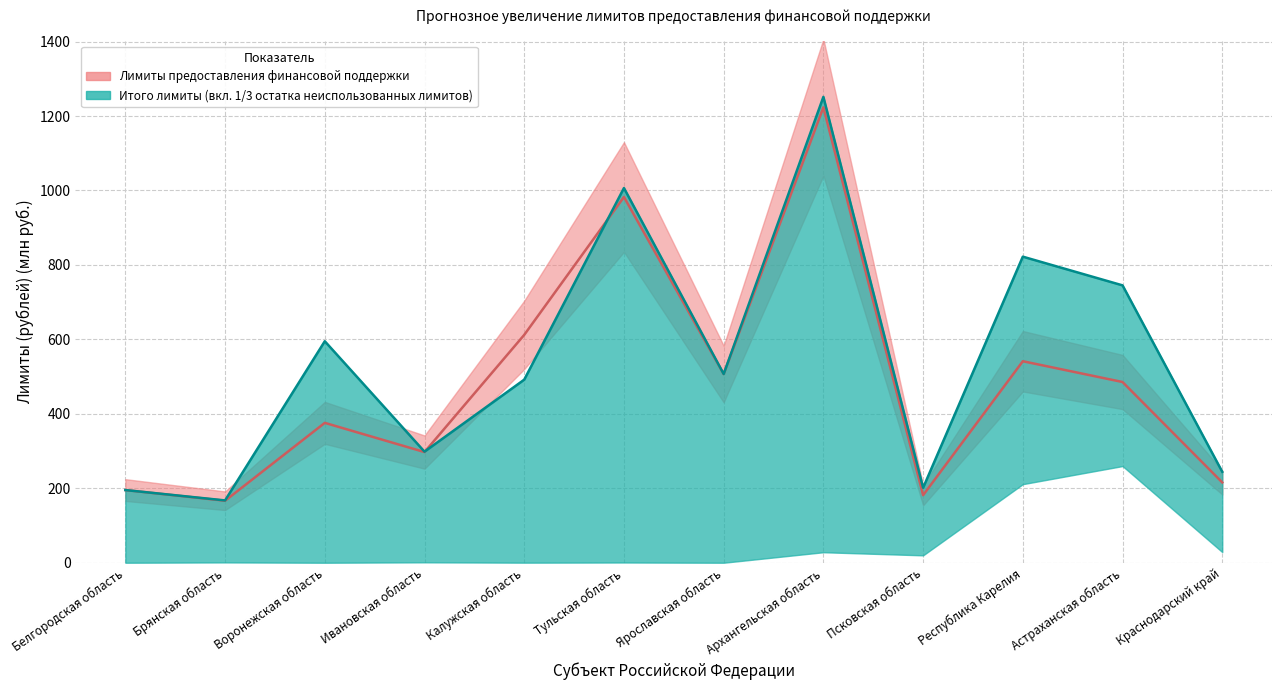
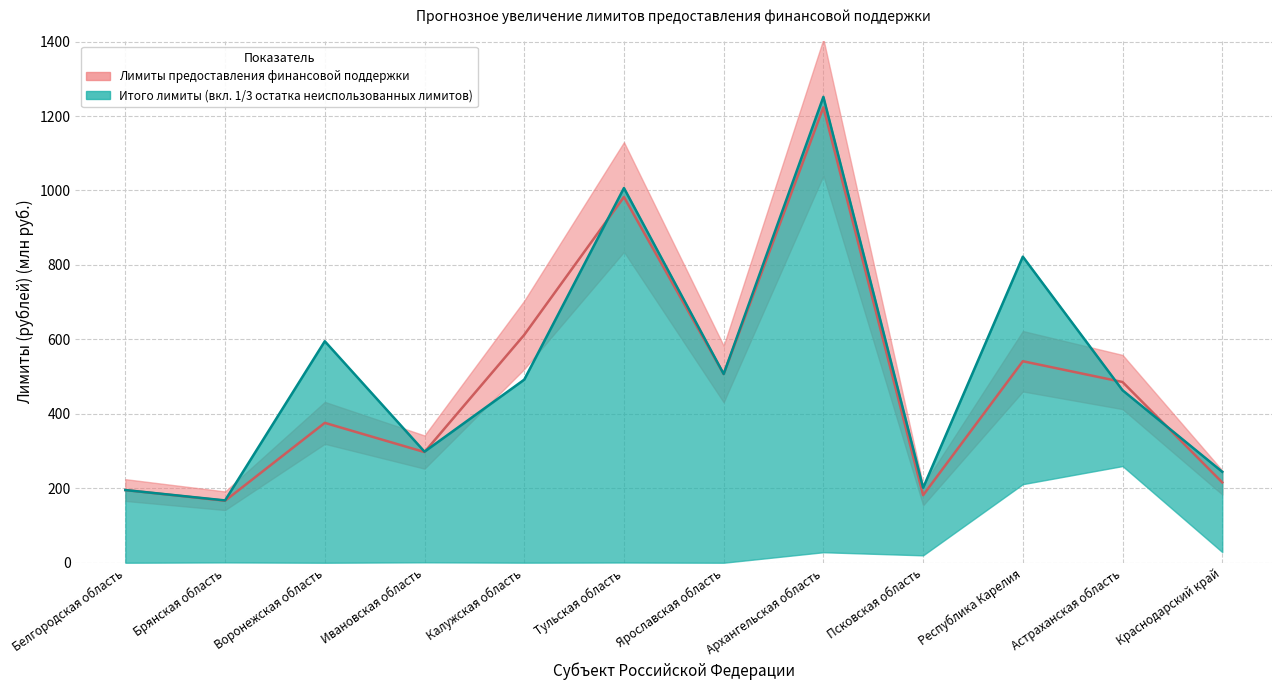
Итого лимиты (вкл. 1/3 остатка неиспользованных лимитов), Астраханская область: 750 -> 460
